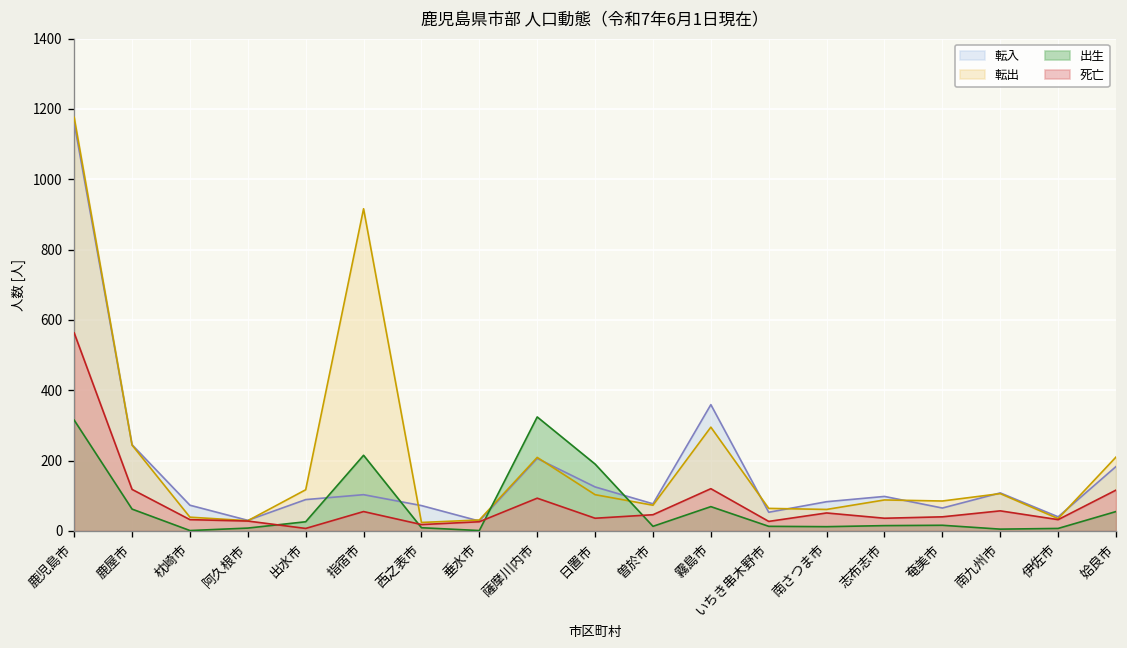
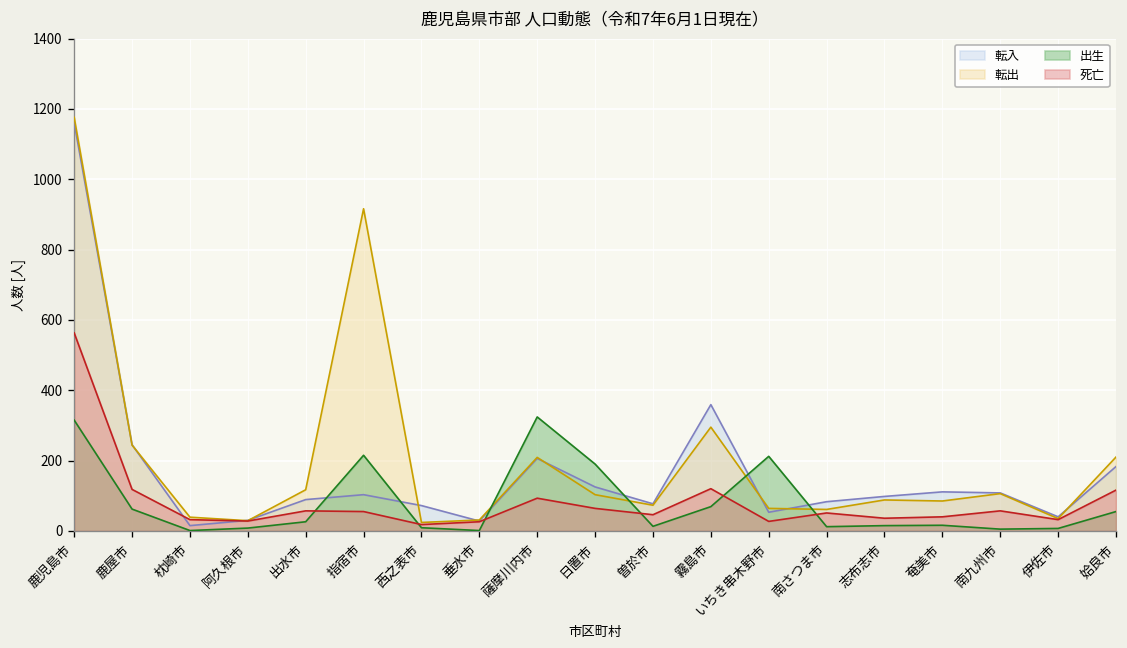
転入, 枕崎市: 70 -> 20
死亡, 出水市: 10 -> 60
死亡, 日置市: 40 -> 60
出生, いちき串木野市: 10 -> 210
転入, 奄美市: 70 -> 110
